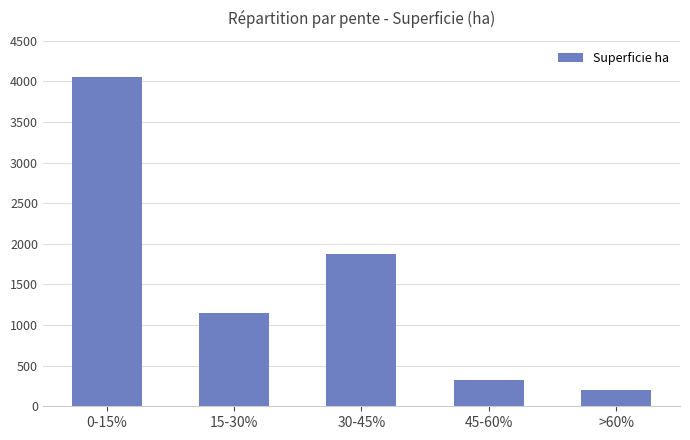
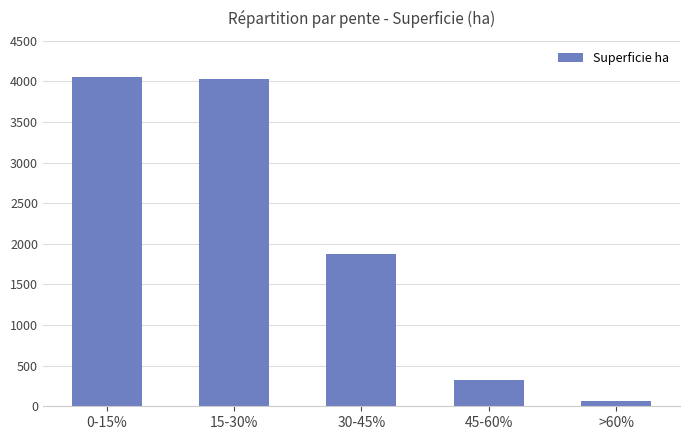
15-30%: 1100 -> 4000
>60%: 200 -> 100
